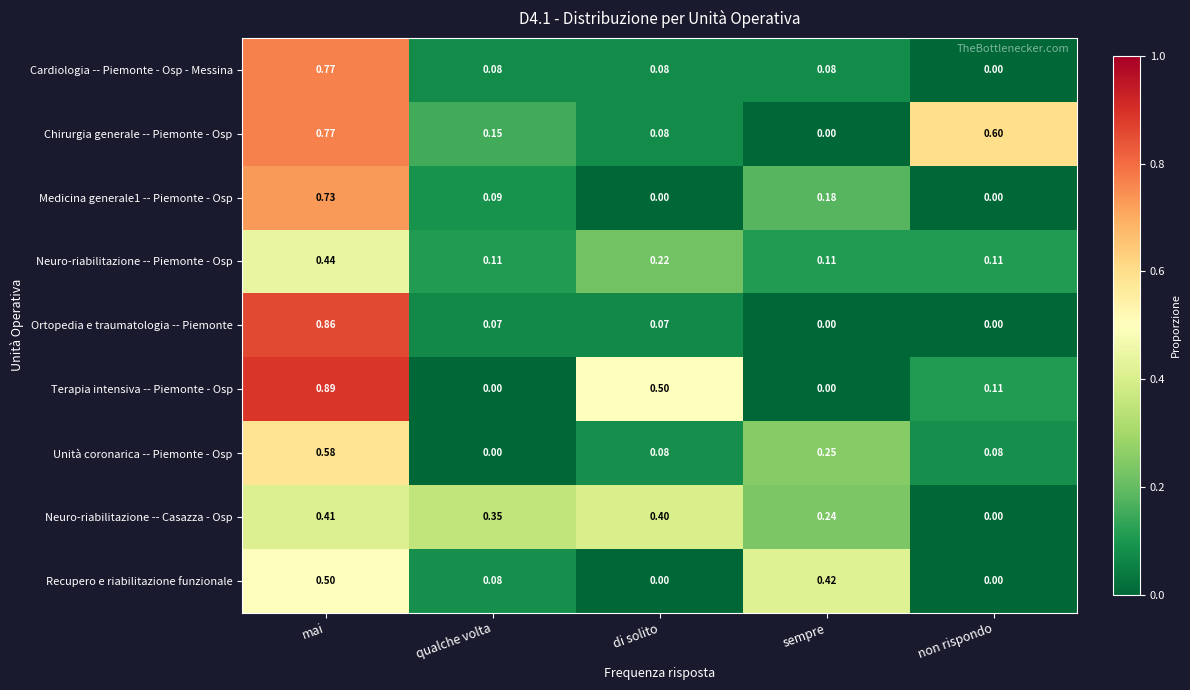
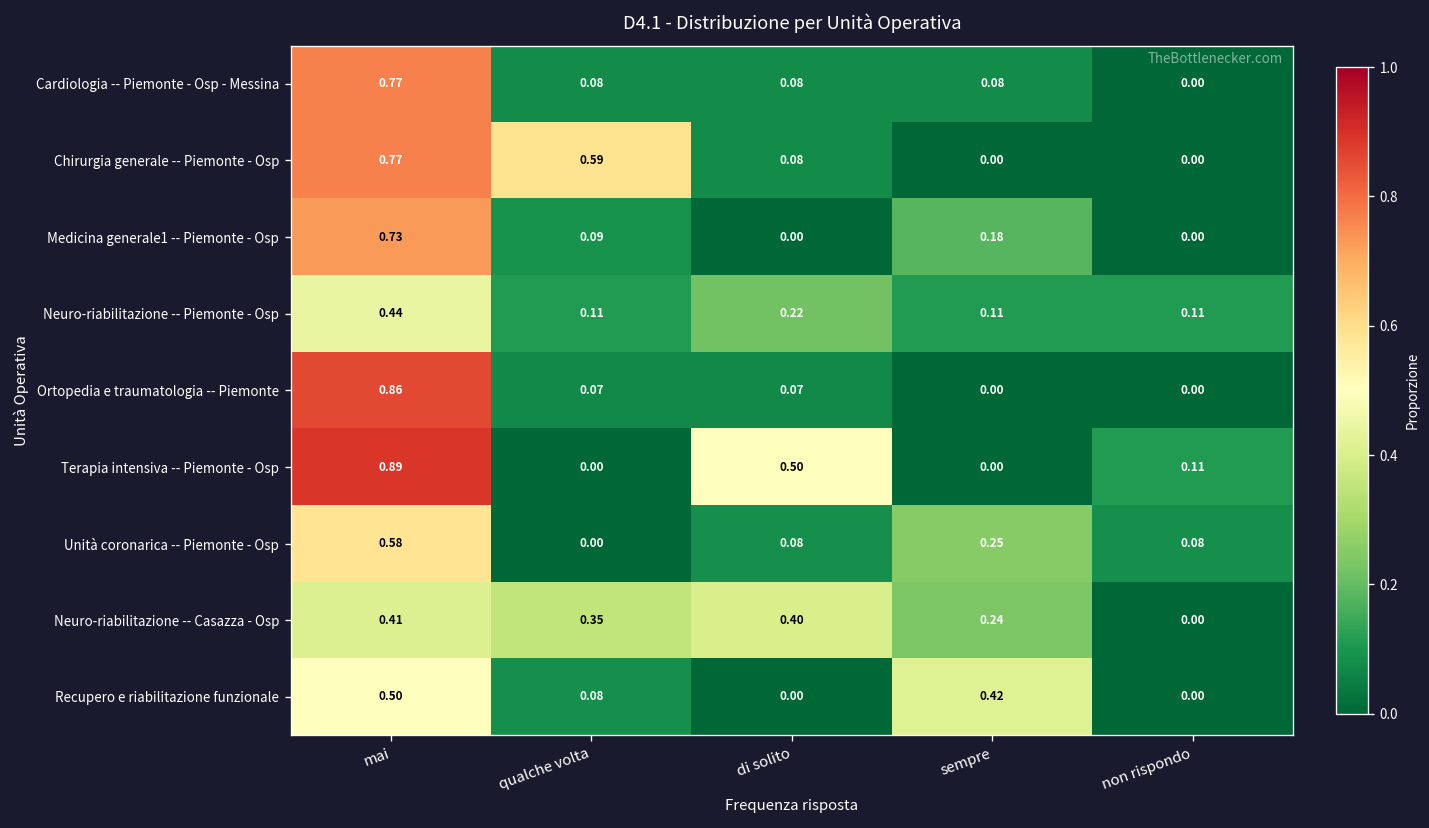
Chirurgia generale -- Piemonte - Osp, qualche volta: 0.15 -> 0.59
Chirurgia generale -- Piemonte - Osp, non rispondo: 0.60 -> 0.00
